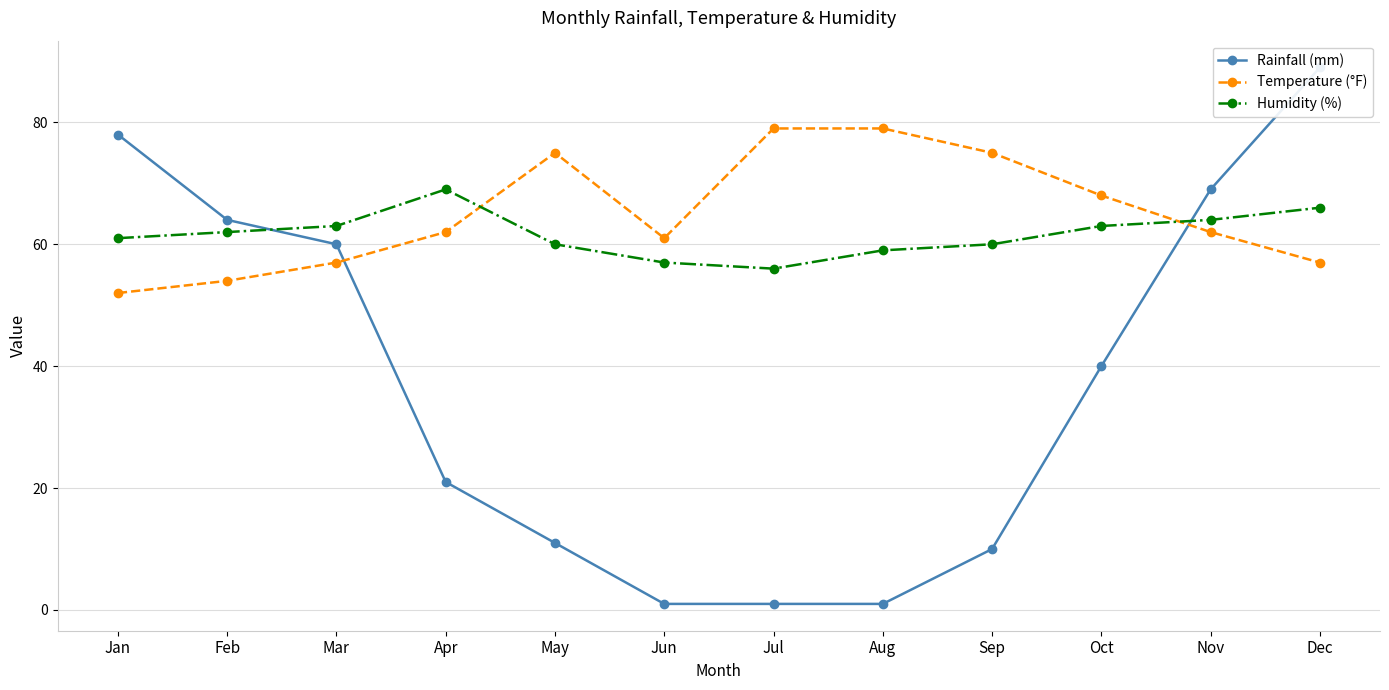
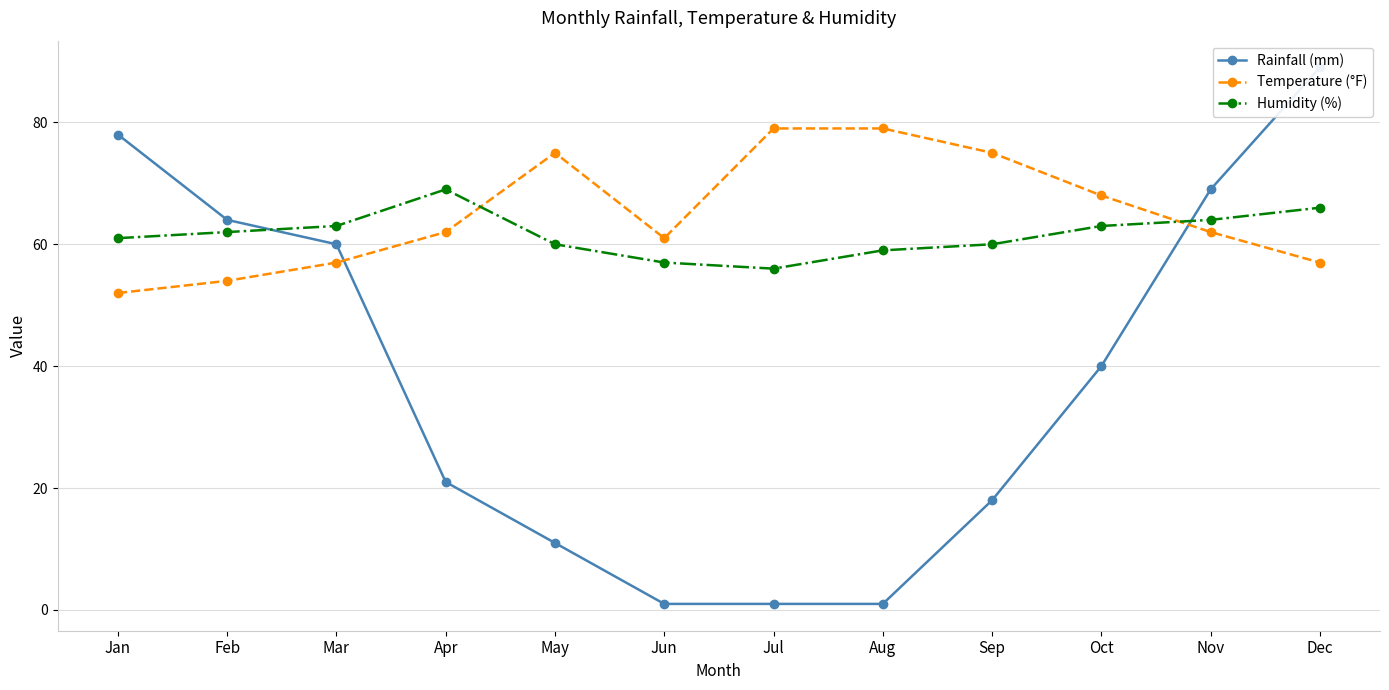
Rainfall (mm), Sep: 10 -> 18
